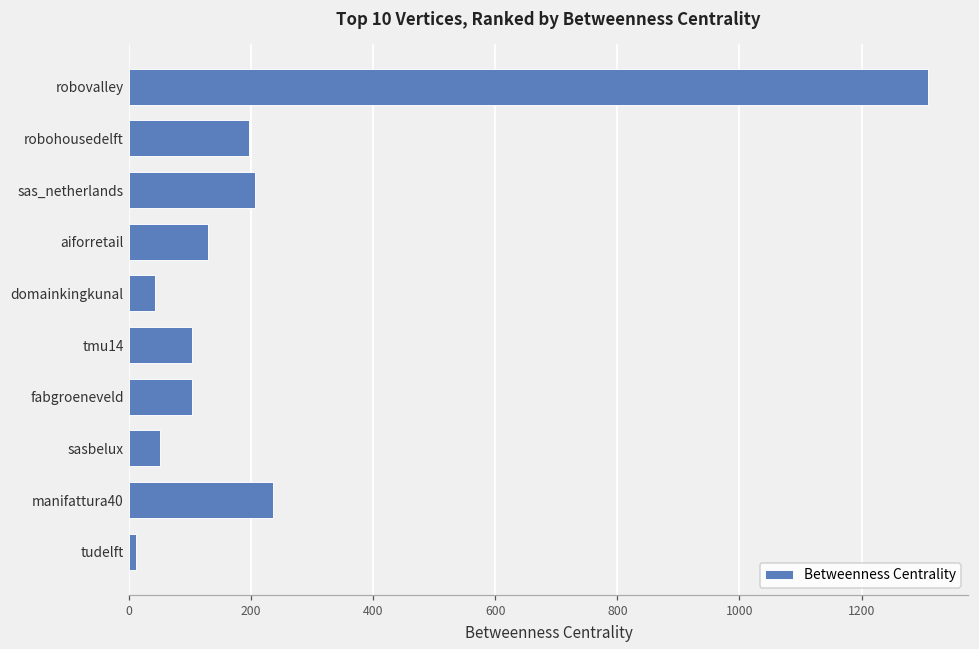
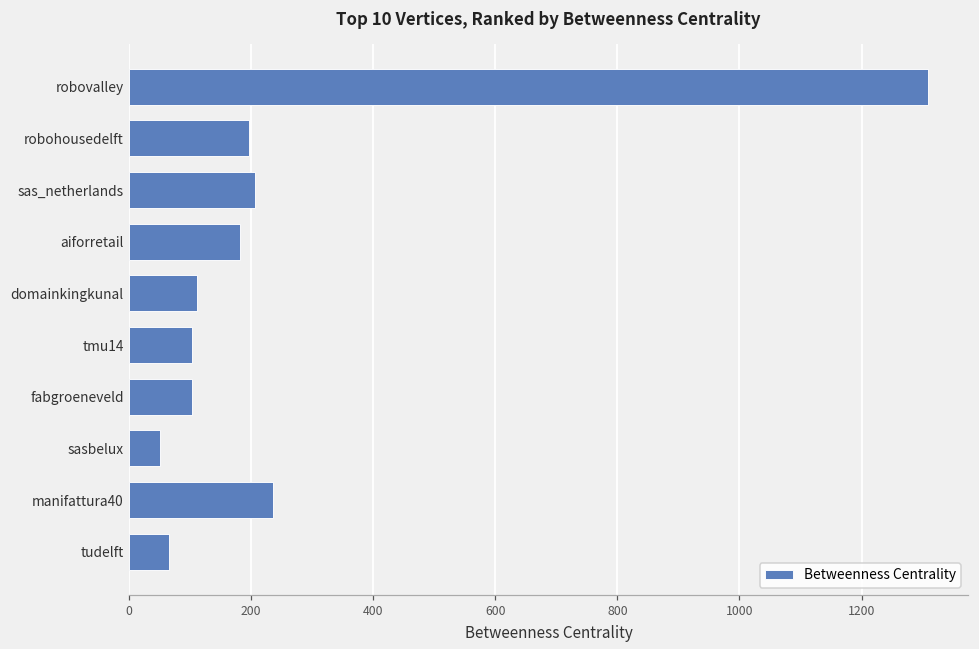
aiforretail: 130 -> 180
domainkingkunal: 40 -> 110
tudelft: 10 -> 70
